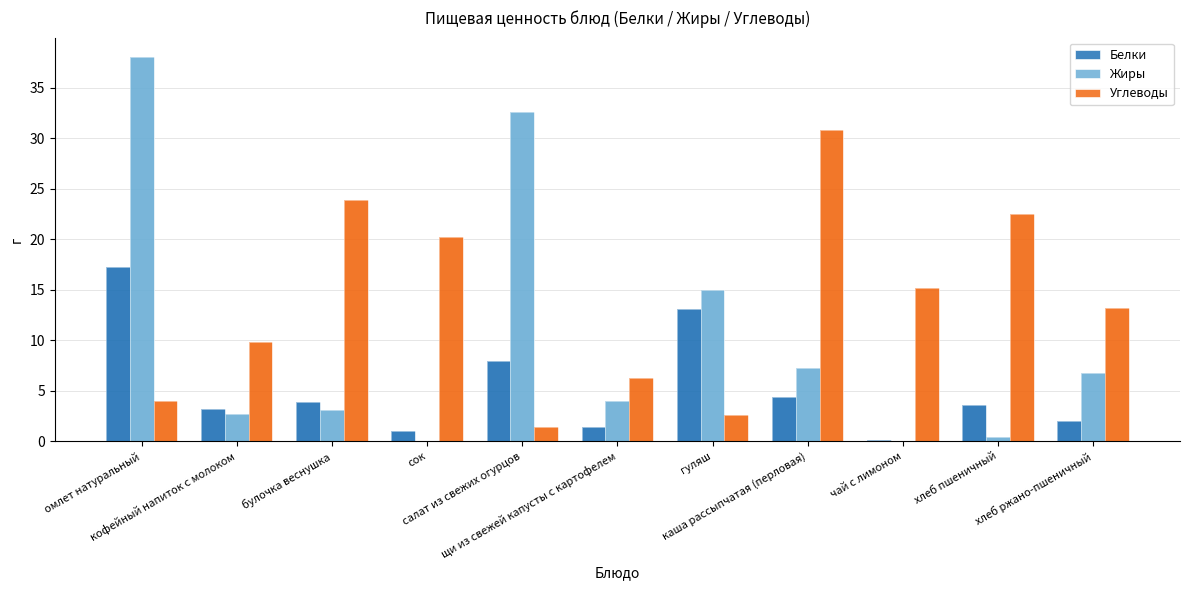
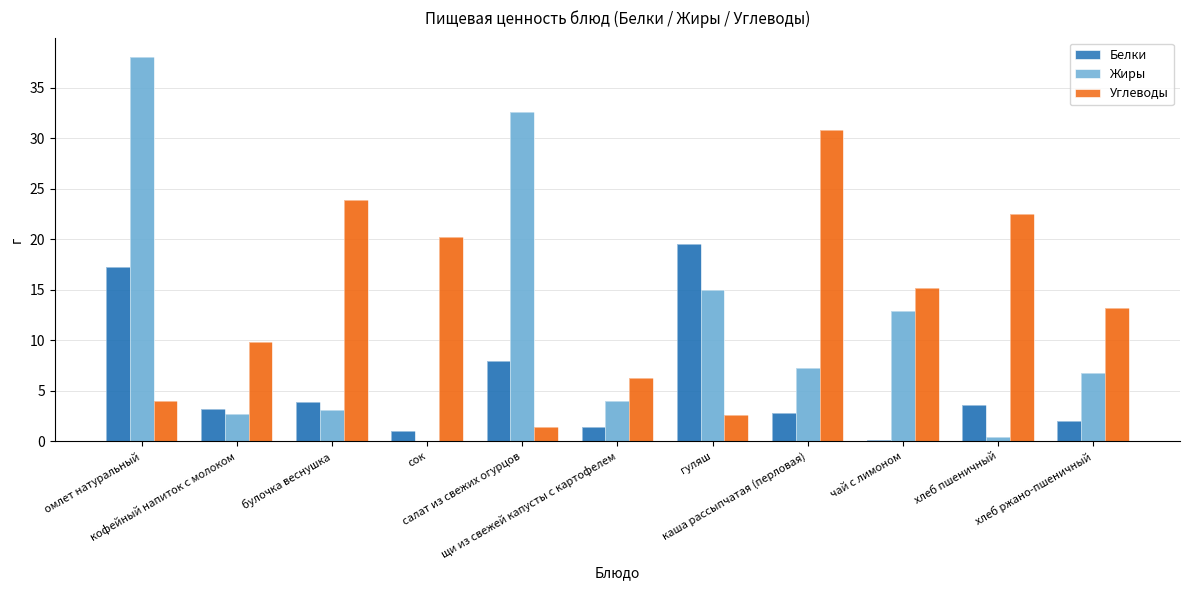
Белки, гуляш: 13.1 -> 19.6
Белки, каша рассыпчатая (перловая): 4.4 -> 2.8
Жиры, чай с лимоном: 0.0 -> 12.9
